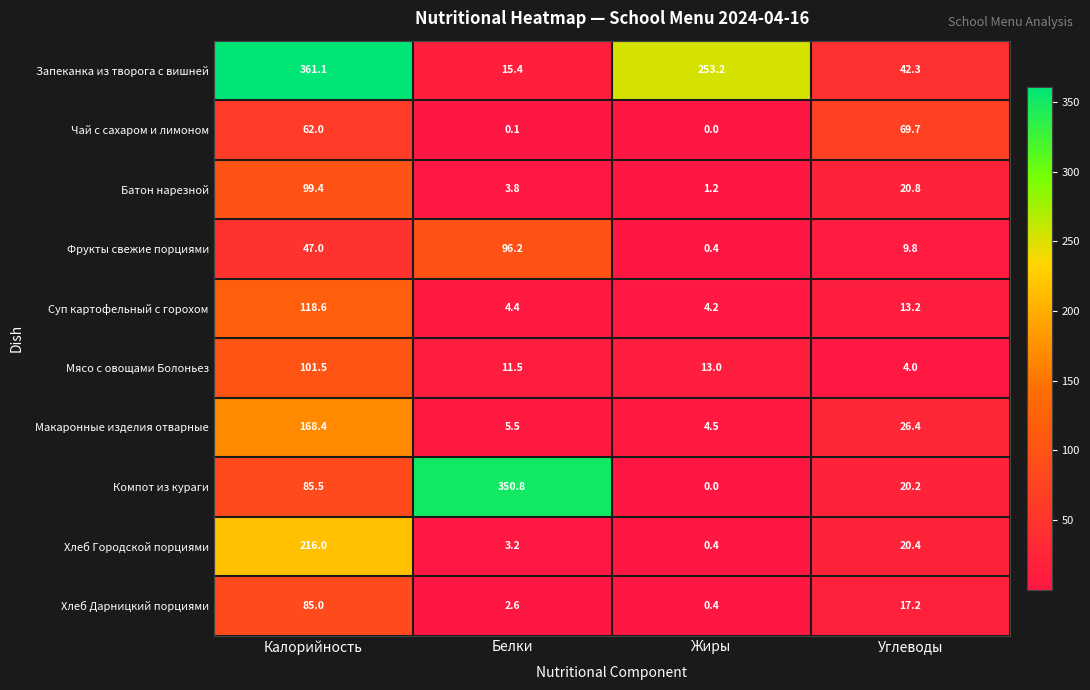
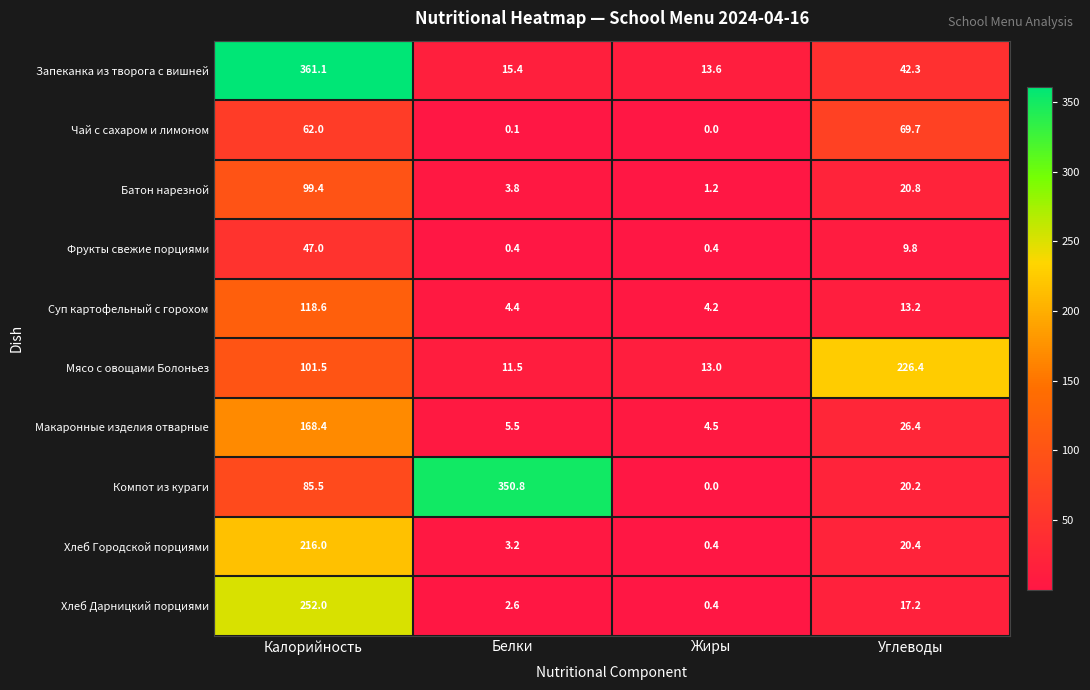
Запеканка из творога с вишней, Жиры: 253.2 -> 13.6
Фрукты свежие порциями, Белки: 96.2 -> 0.4
Мясо с овощами Болоньез, Углеводы: 4.0 -> 226.4
Хлеб Дарницкий порциями, Калорийность: 85.0 -> 252.0
